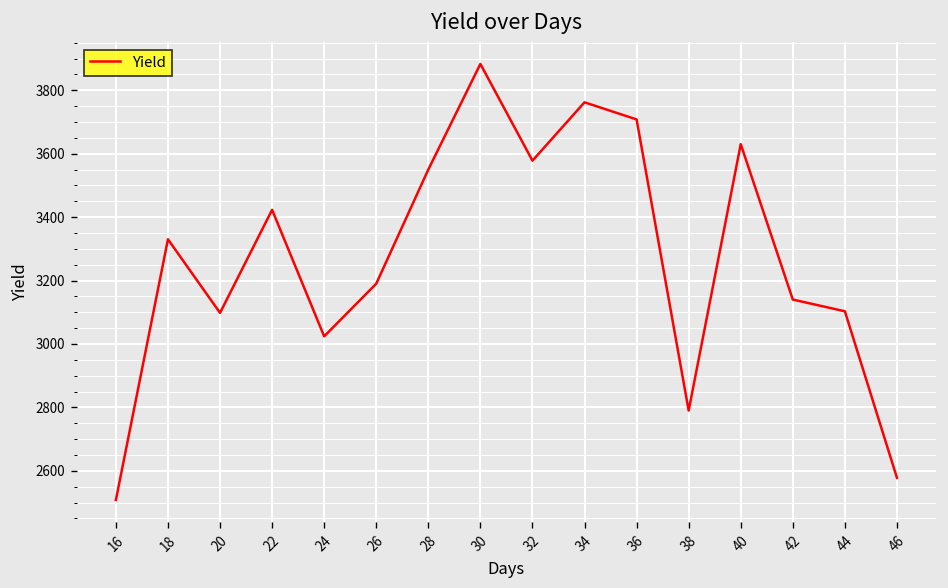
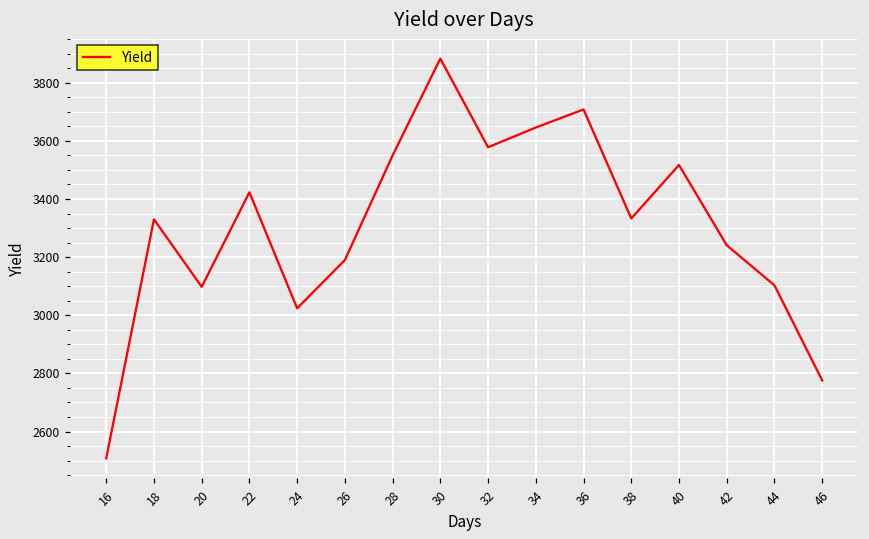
34: 3760 -> 3650
38: 2790 -> 3330
40: 3630 -> 3520
42: 3140 -> 3240
46: 2580 -> 2780
